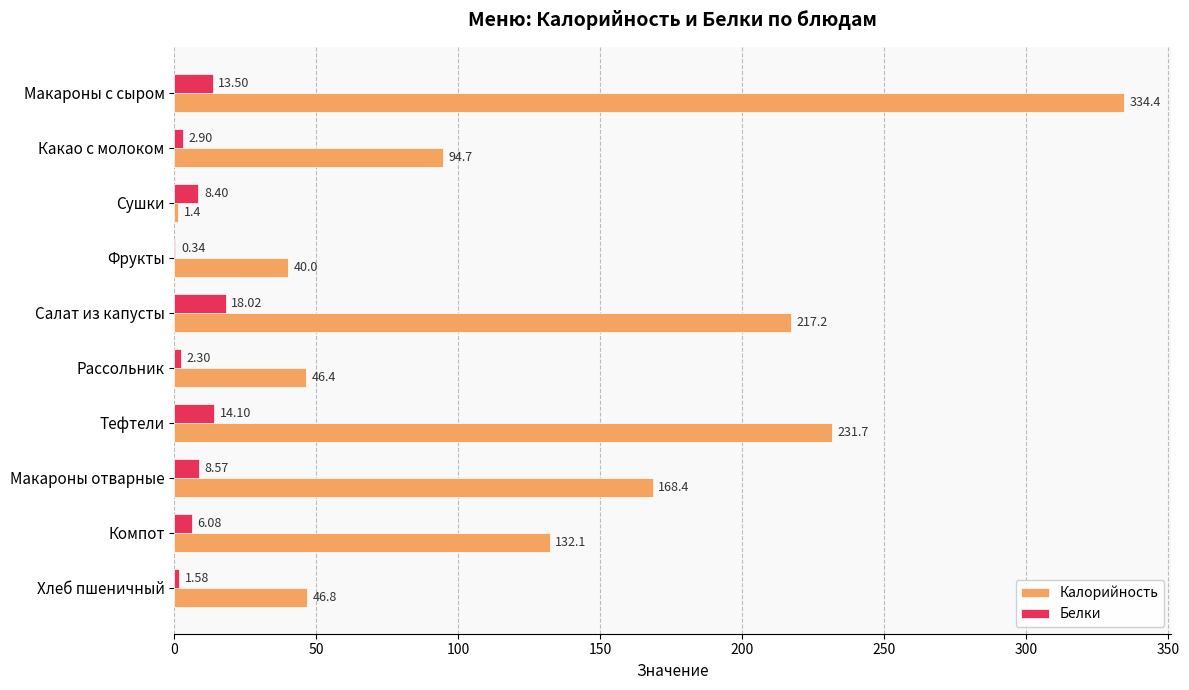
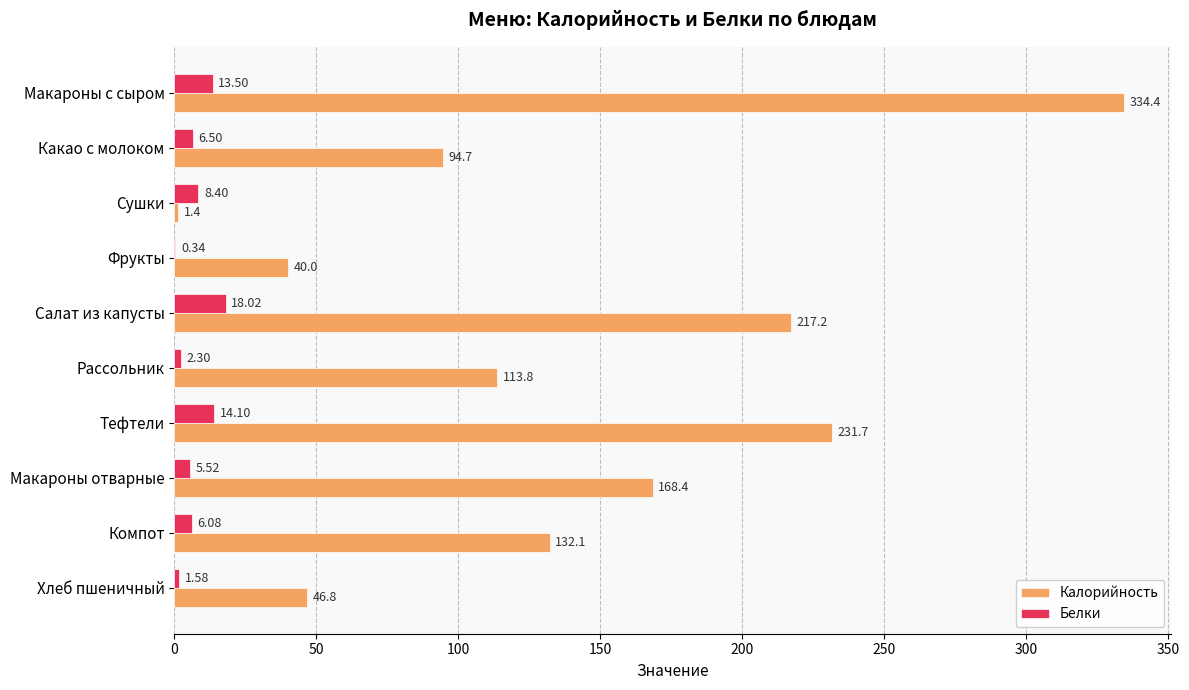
Белки, Какао с молоком: 2.90 -> 6.50
Калорийность, Рассольник: 46.4 -> 113.8
Белки, Макароны отварные: 8.57 -> 5.52
